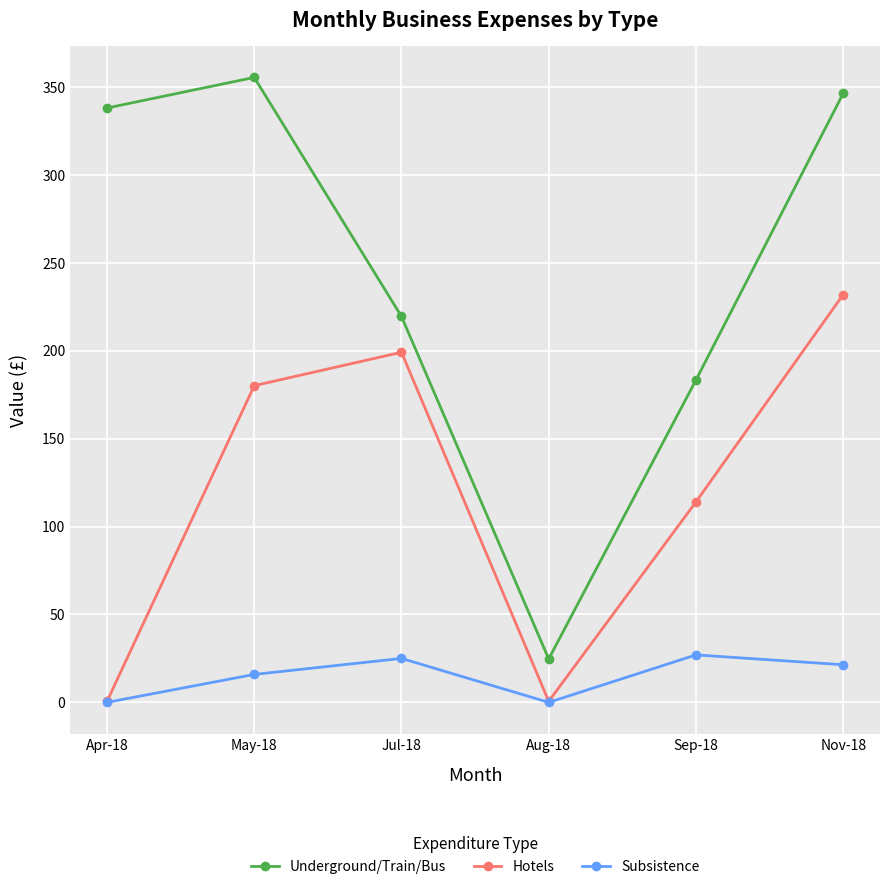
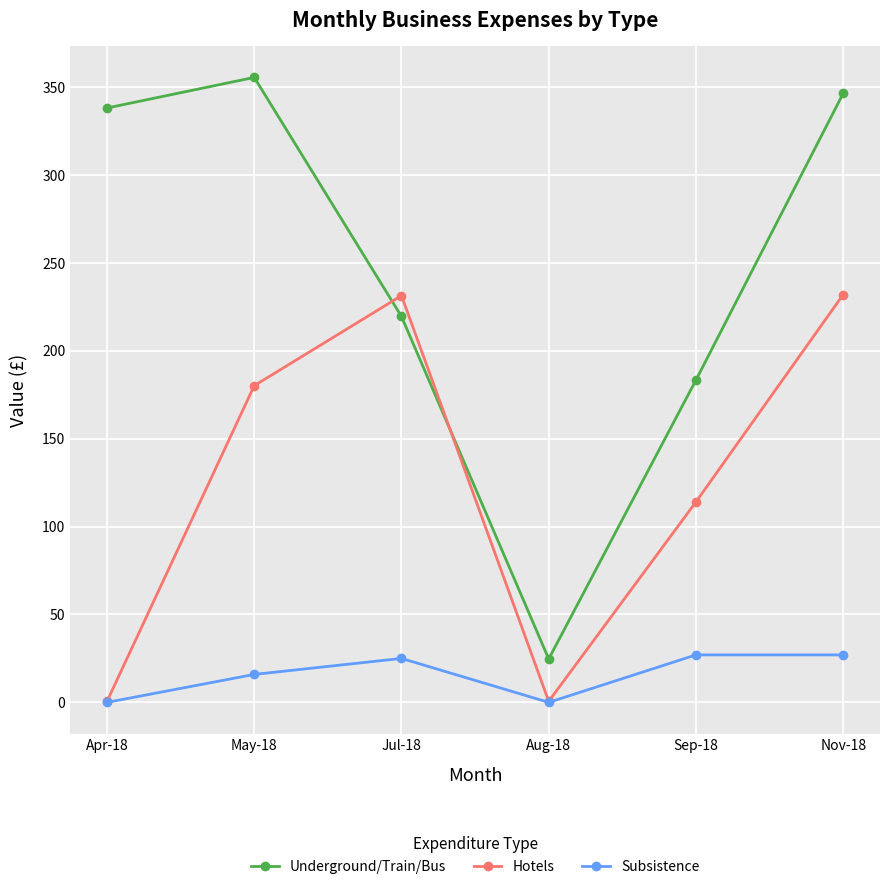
Hotels, Jul-18: 199 -> 231
Subsistence, Nov-18: 21 -> 27
